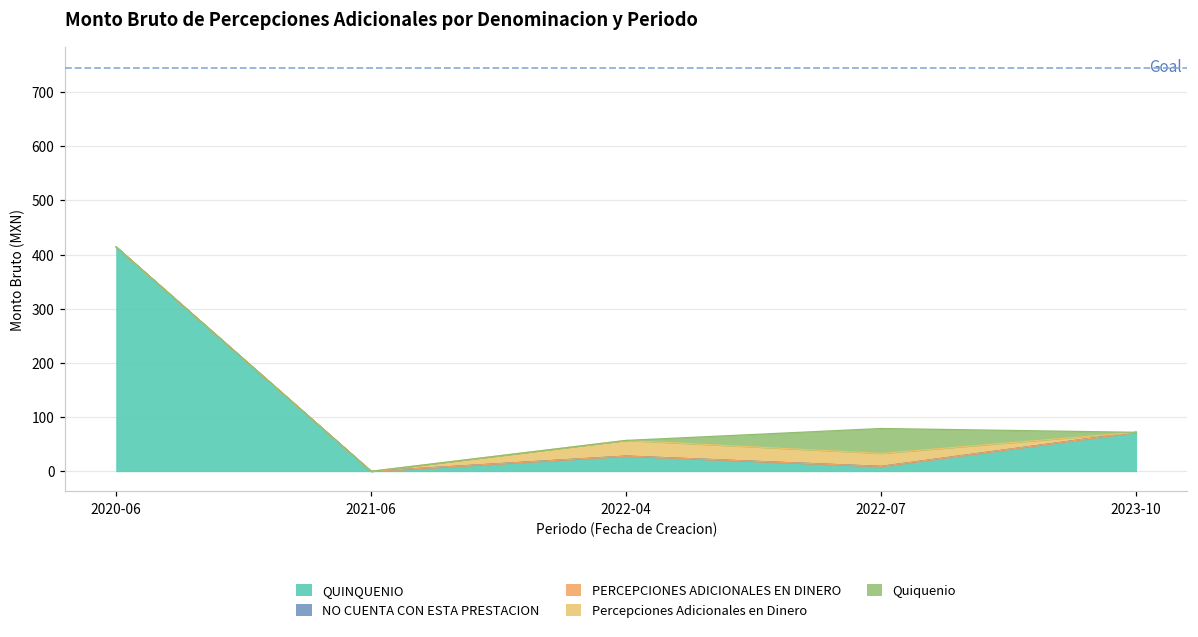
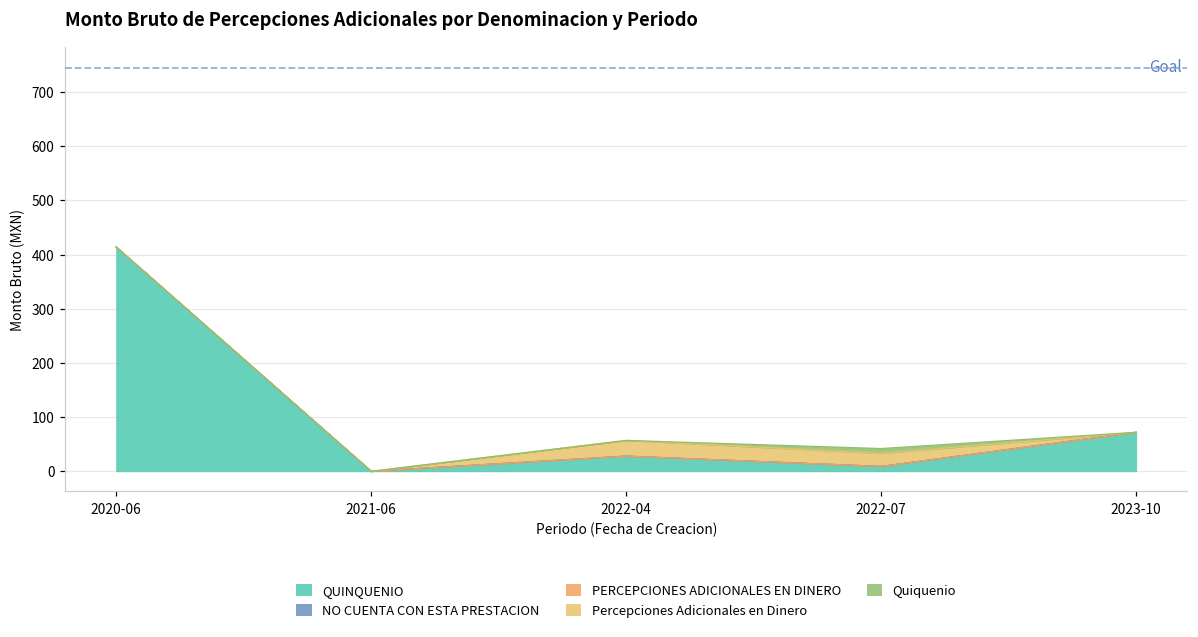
Quiquenio, 2022-07: 50 -> 10
